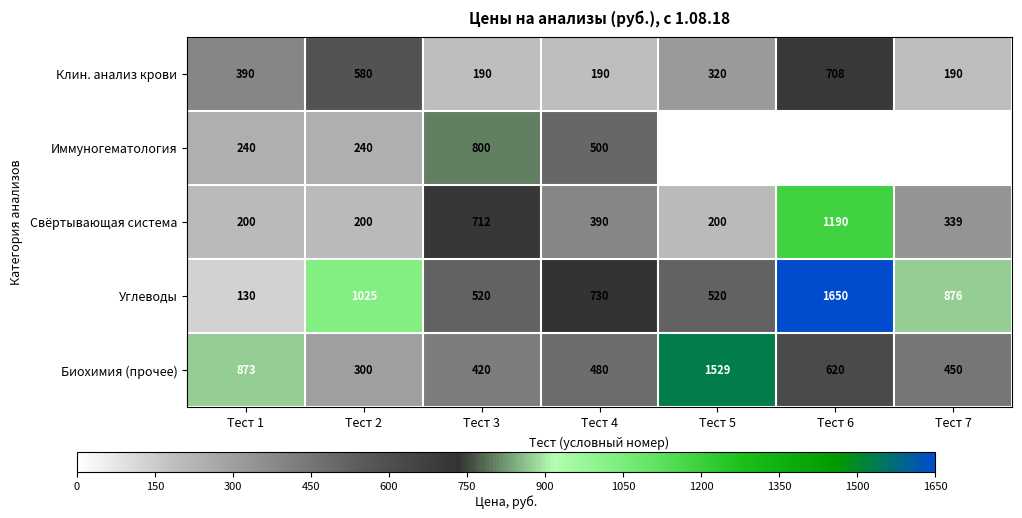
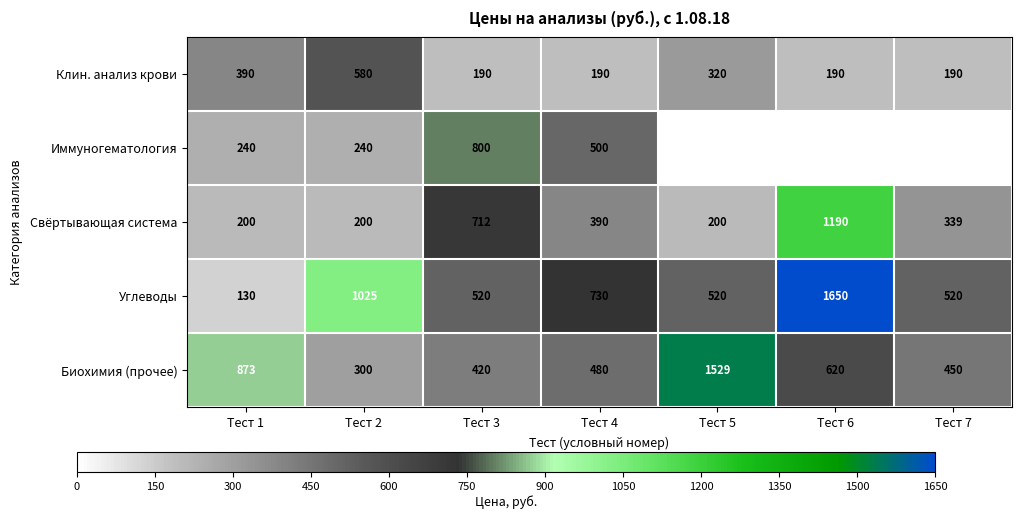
Клин. анализ крови, Тест 6: 708 -> 190
Углеводы, Тест 7: 876 -> 520
